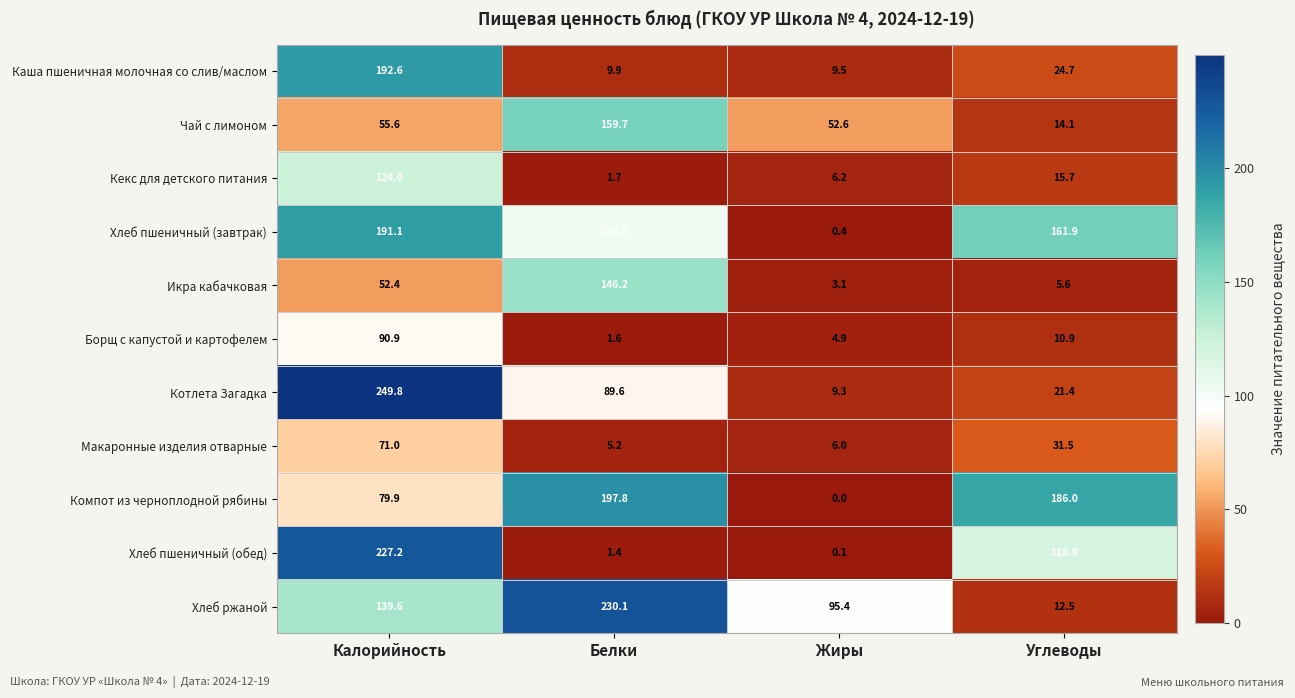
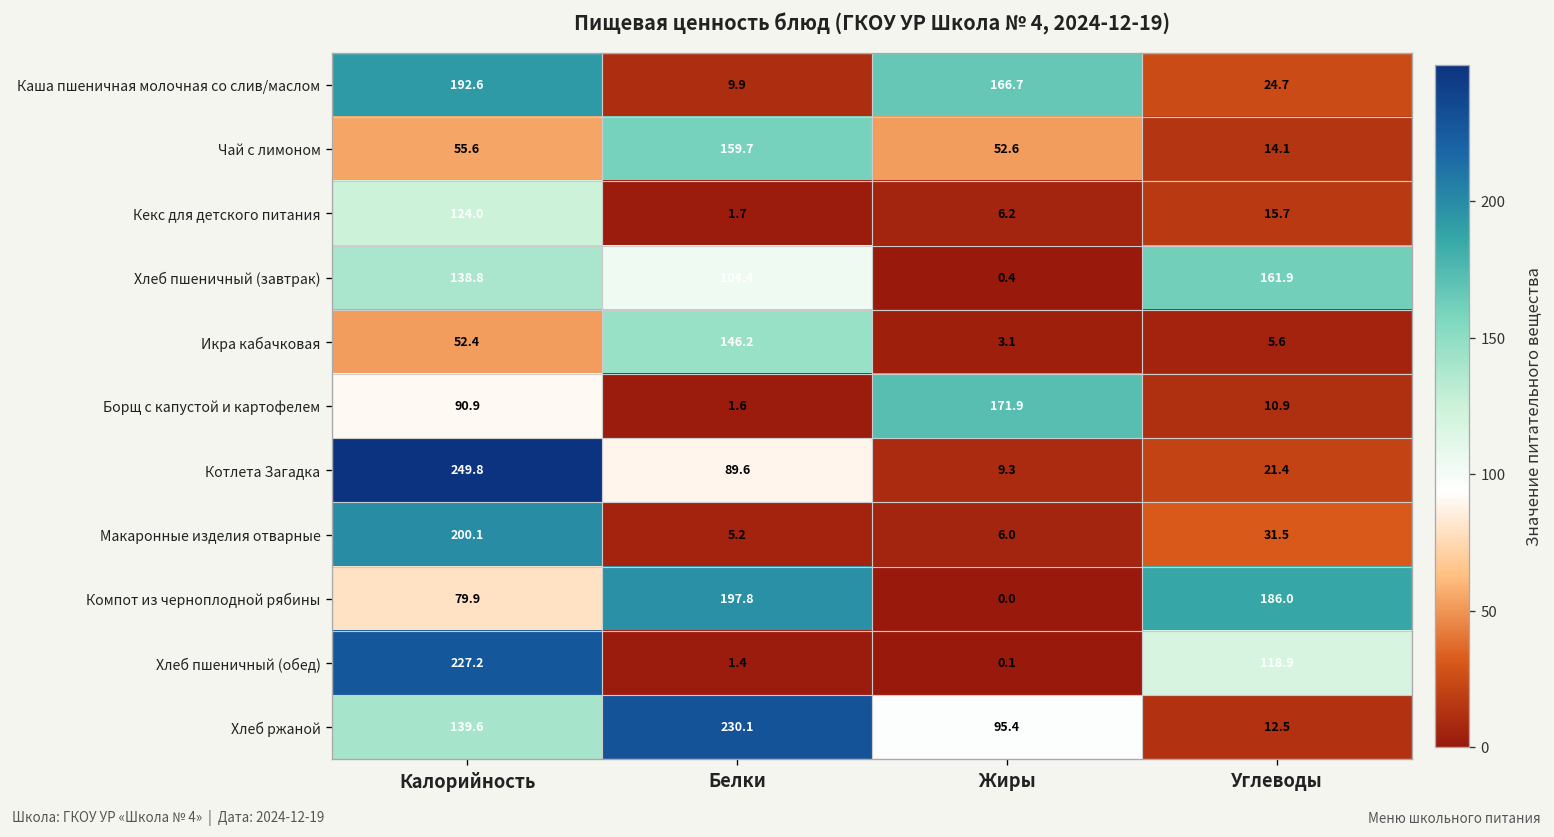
Каша пшеничная молочная со слив/маслом, Жиры: 9.5 -> 166.7
Хлеб пшеничный (завтрак), Калорийность: 191.1 -> 138.8
Борщ с капустой и картофелем, Жиры: 4.9 -> 171.9
Макаронные изделия отварные, Калорийность: 71.0 -> 200.1
